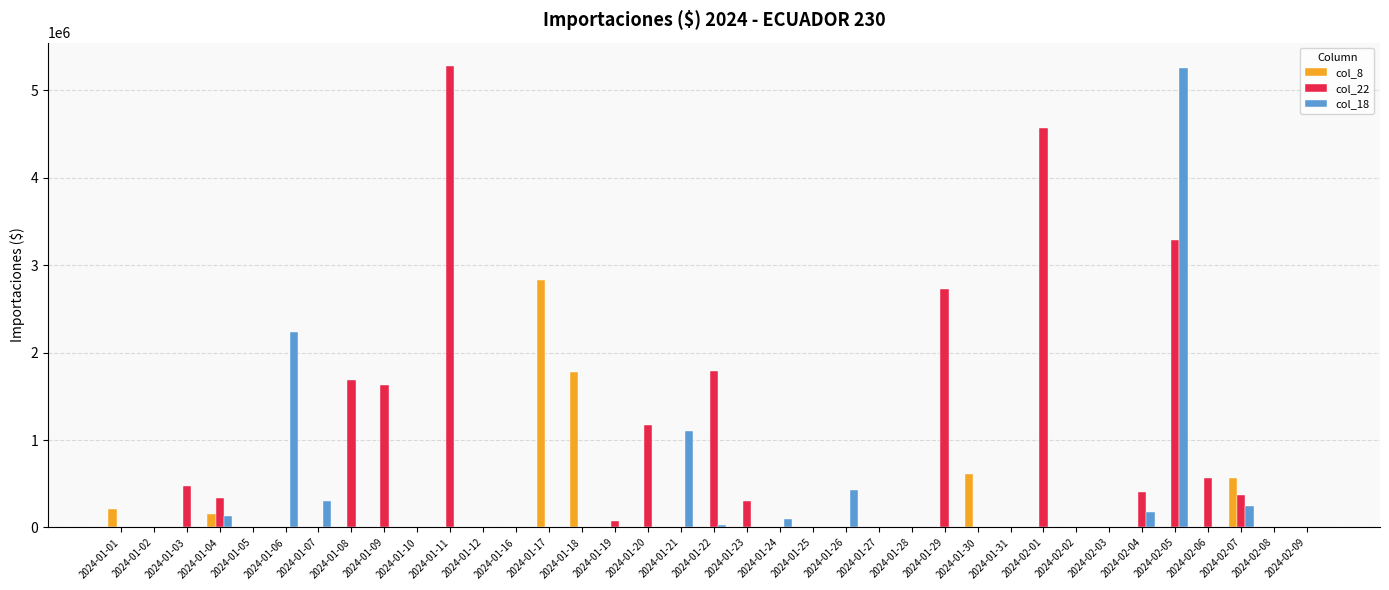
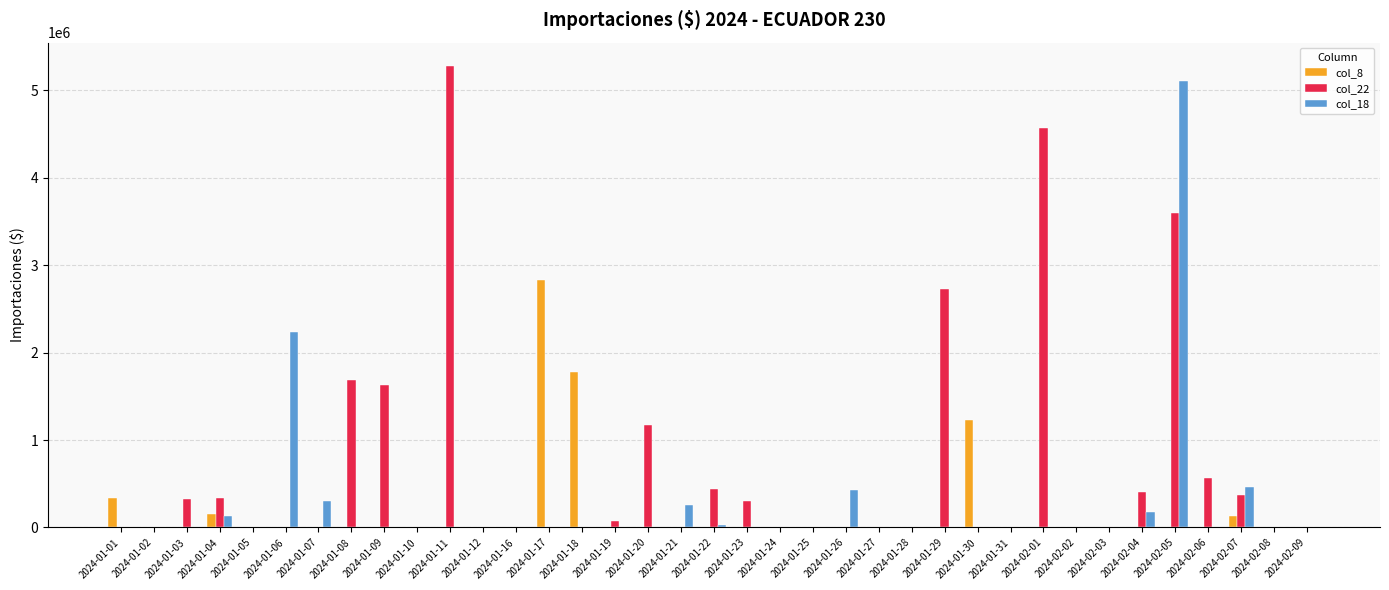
col_8, 2024-01-01: 200000 -> 300000
col_22, 2024-01-03: 500000 -> 300000
col_18, 2024-01-21: 1100000 -> 300000
col_22, 2024-01-22: 1800000 -> 400000
col_18, 2024-01-24: 100000 -> 0
col_8, 2024-01-30: 600000 -> 1200000
col_22, 2024-02-05: 3300000 -> 3600000
col_18, 2024-02-05: 5300000 -> 5100000
col_8, 2024-02-07: 600000 -> 100000
col_18, 2024-02-07: 200000 -> 500000
